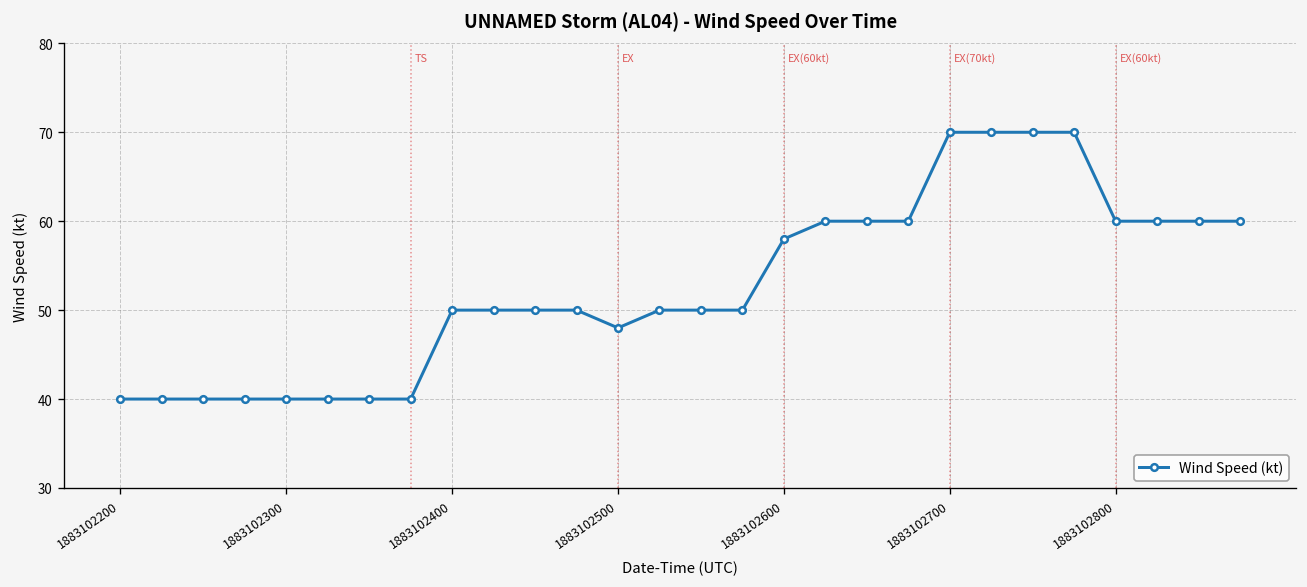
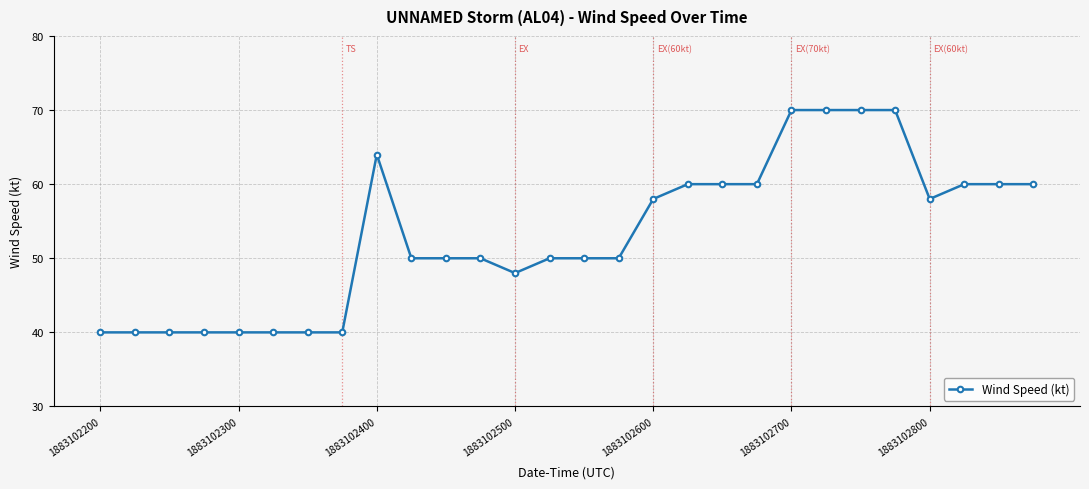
1883102400: 50 -> 64
1883102800: 60 -> 58
